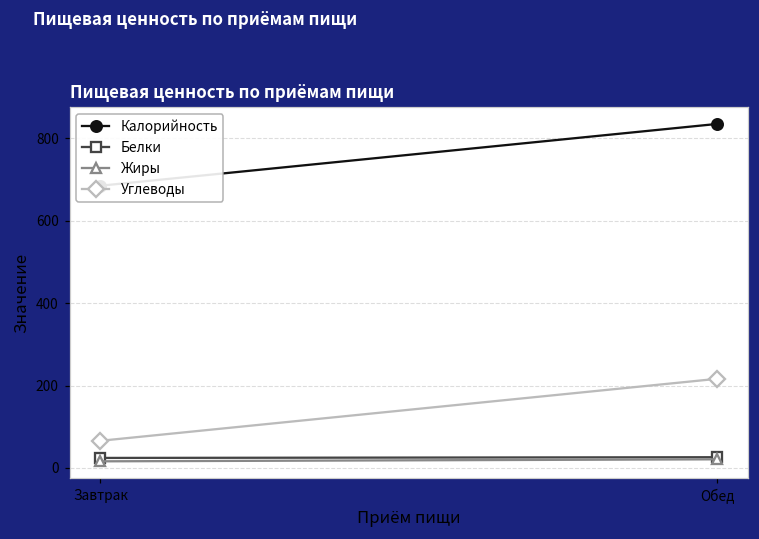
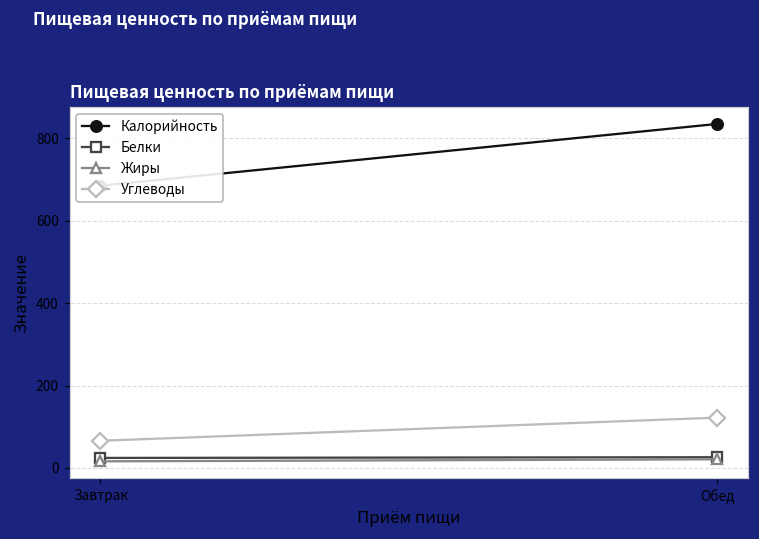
Углеводы, Обед: 220 -> 120
